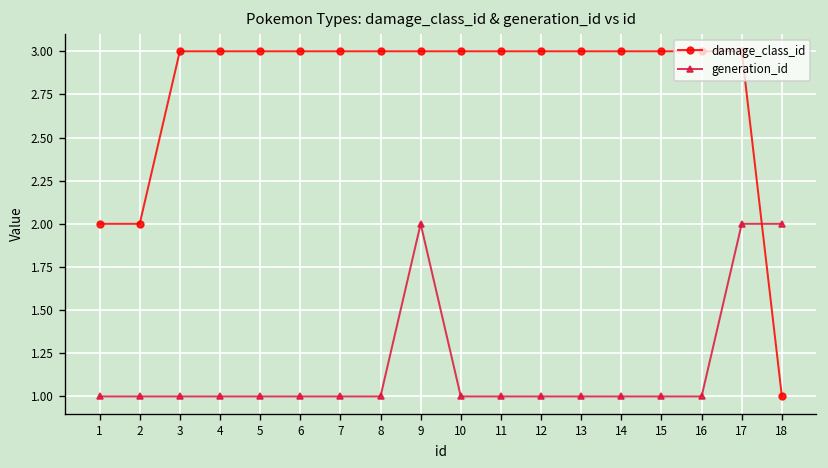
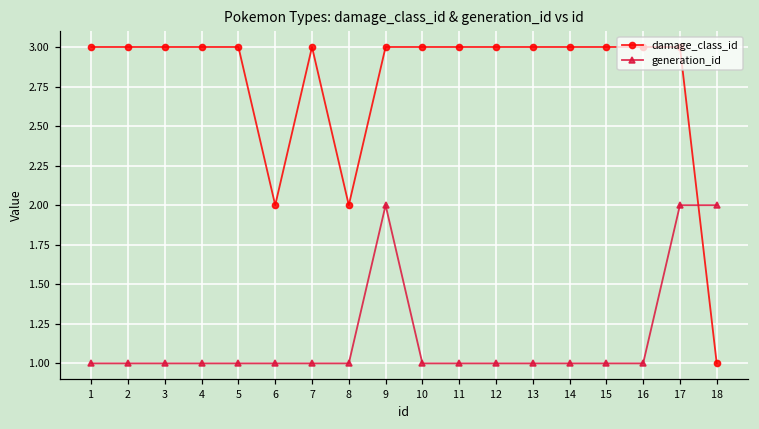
damage_class_id, 1: 2 -> 3
damage_class_id, 2: 2 -> 3
damage_class_id, 6: 3 -> 2
damage_class_id, 8: 3 -> 2
